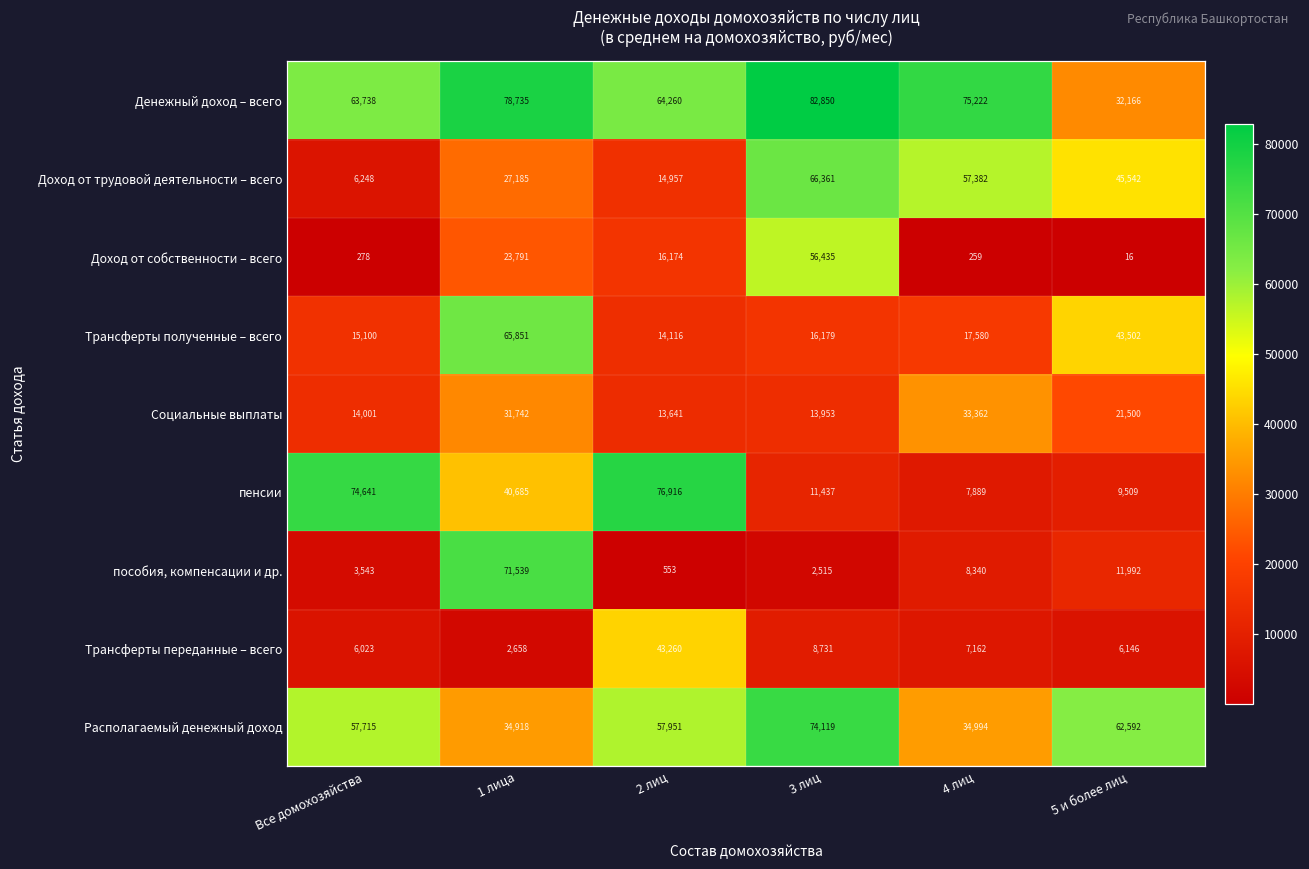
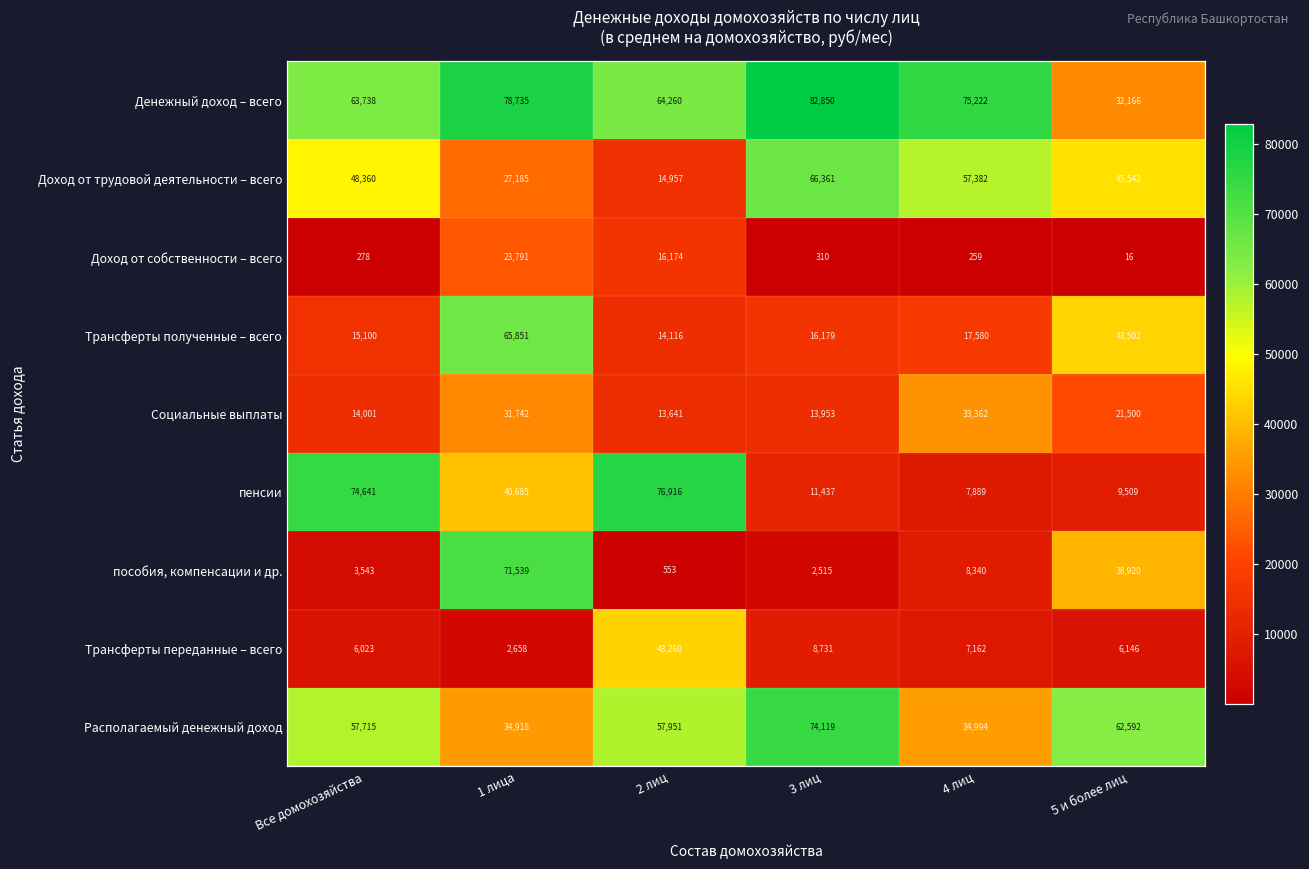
Доход от трудовой деятельности – всего, Все домохозяйства: 6,248 -> 48,360
Доход от собственности – всего, 3 лиц: 56,435 -> 310
пособия, компенсации и др., 5 и более лиц: 11,992 -> 38,920
